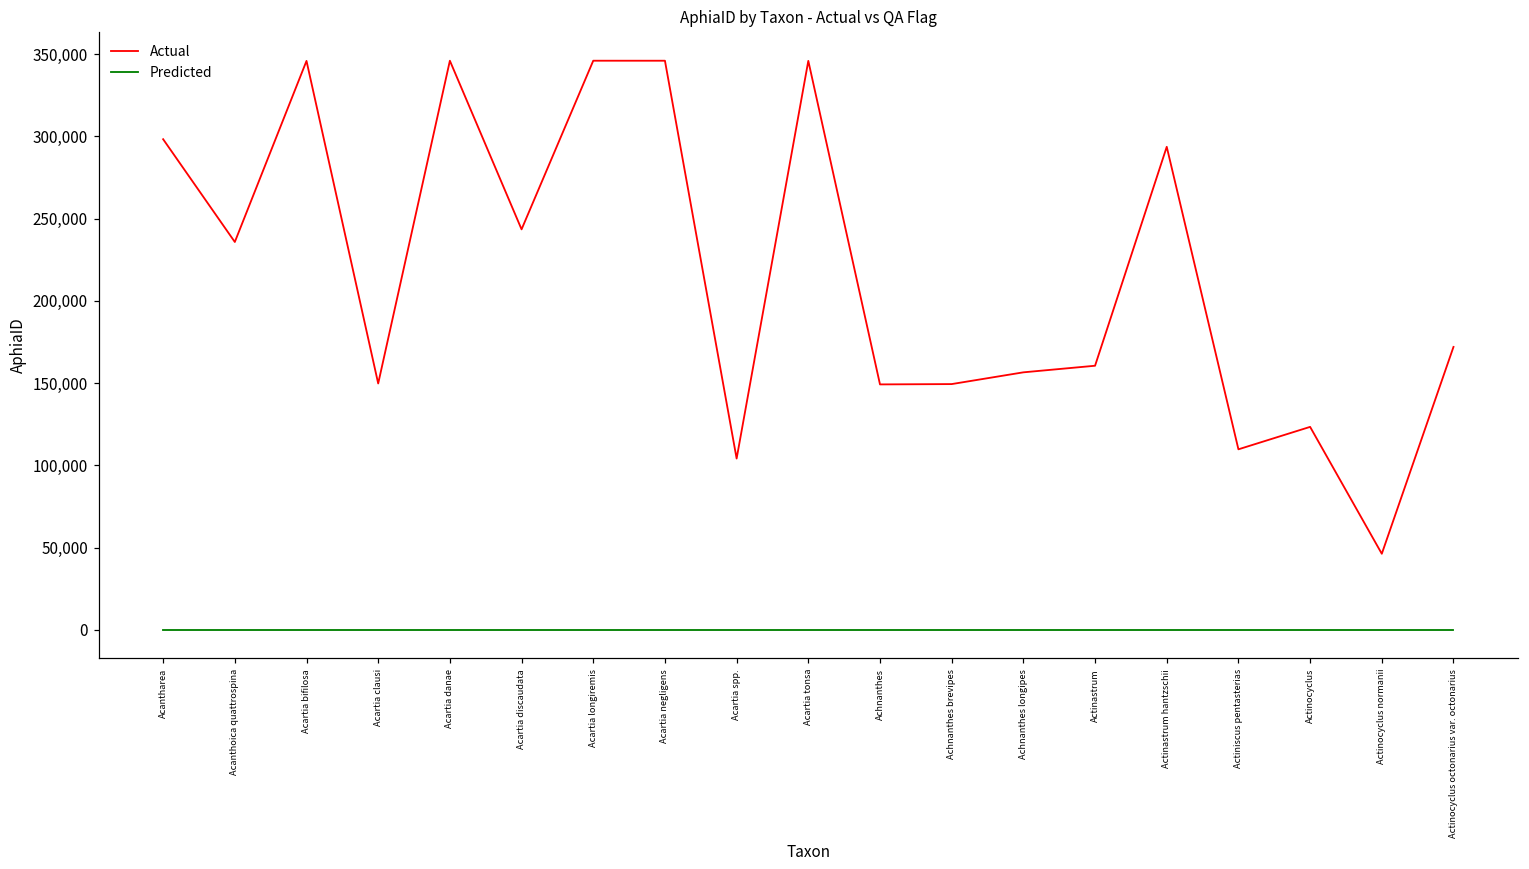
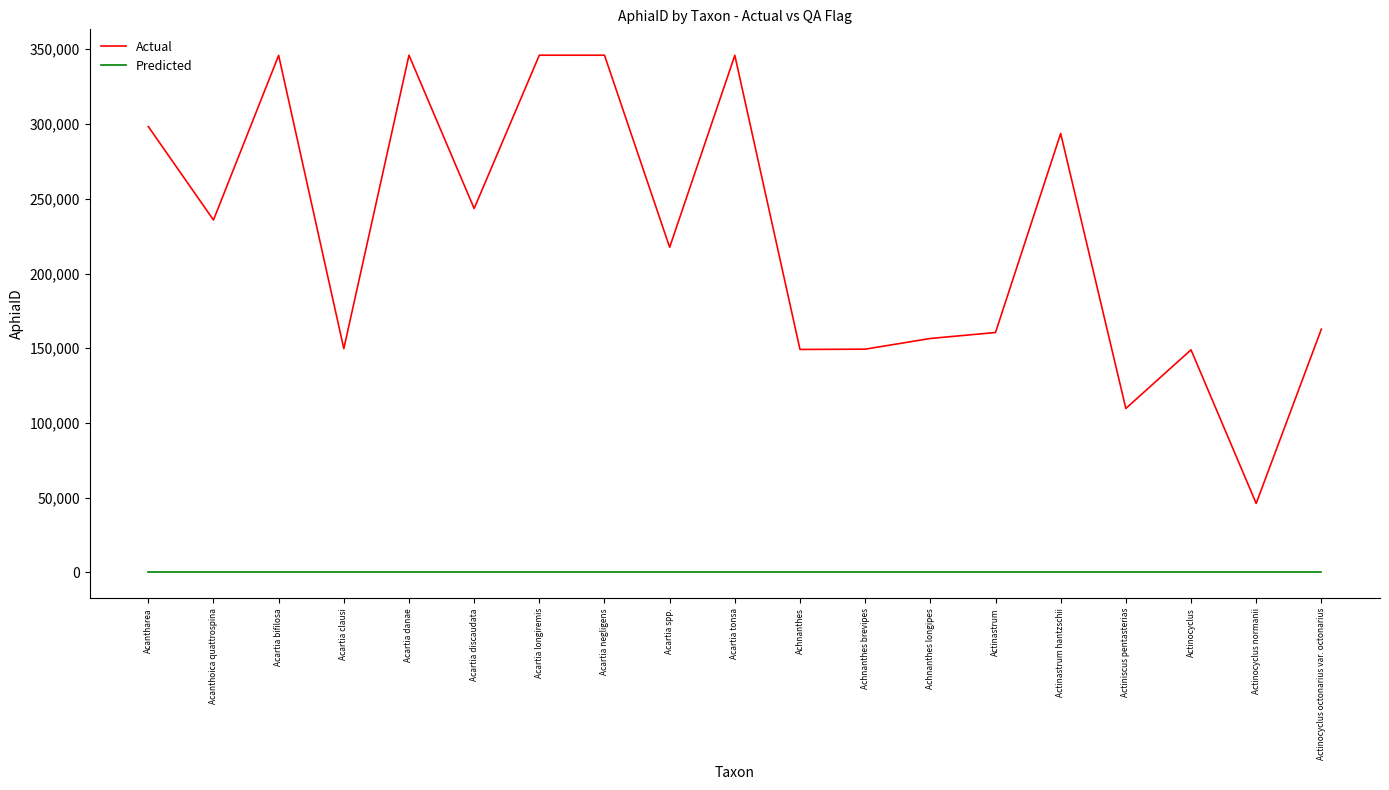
Actual, Acartia spp.: 104,000 -> 218,000
Actual, Actinocyclus: 123,000 -> 149,000
Actual, Actinocyclus octonarius var. octonarius: 172,000 -> 163,000
